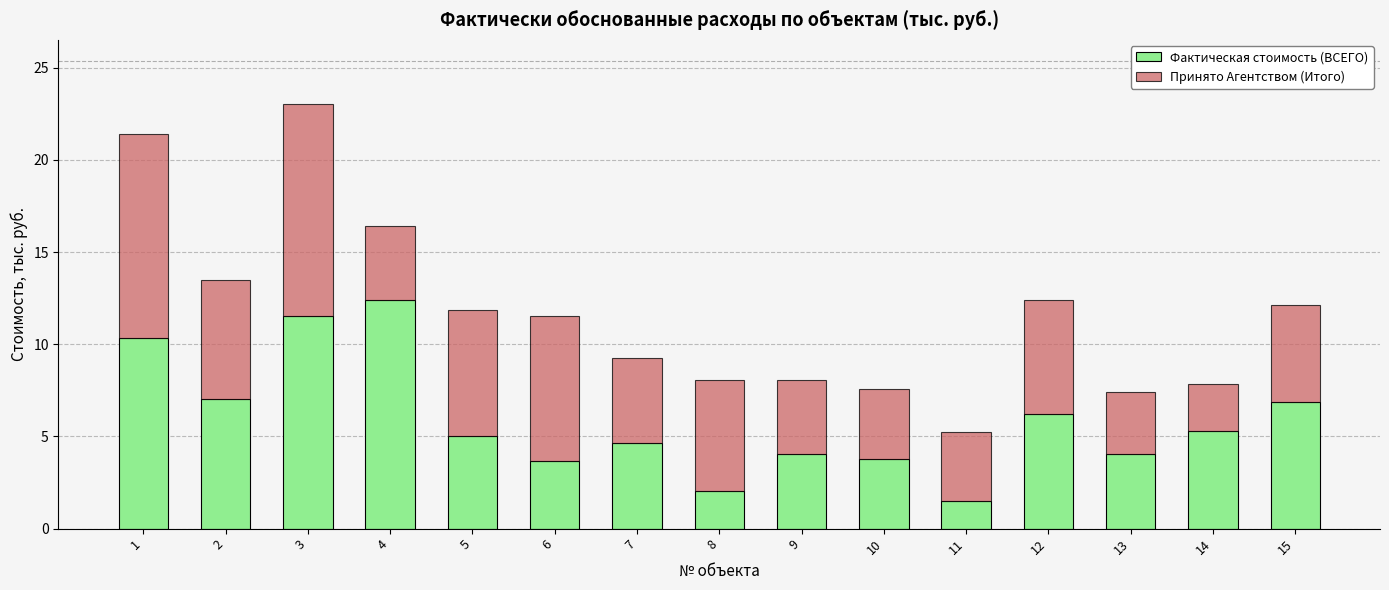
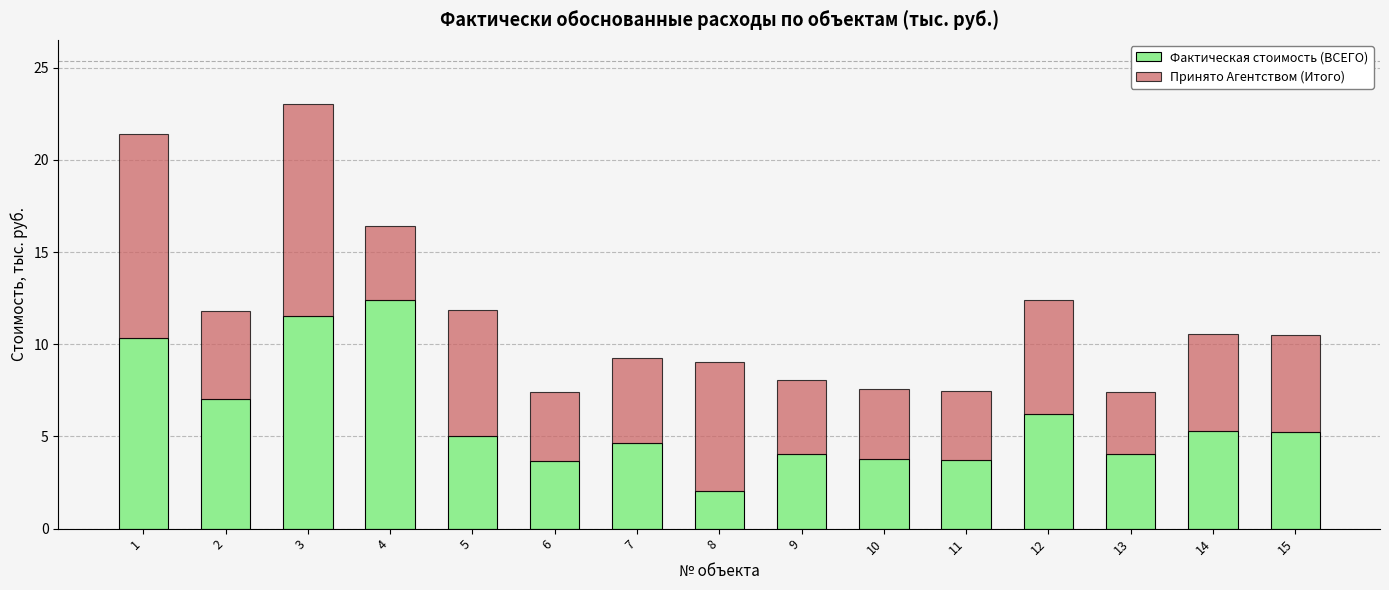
Принято Агентством (Итого), 2: 6.4 -> 4.8
Принято Агентством (Итого), 6: 7.9 -> 3.7
Принято Агентством (Итого), 8: 6.1 -> 7.0
Фактическая стоимость (ВСЕГО), 11: 1.5 -> 3.7
Принято Агентством (Итого), 14: 2.6 -> 5.3
Фактическая стоимость (ВСЕГО), 15: 6.9 -> 5.2
